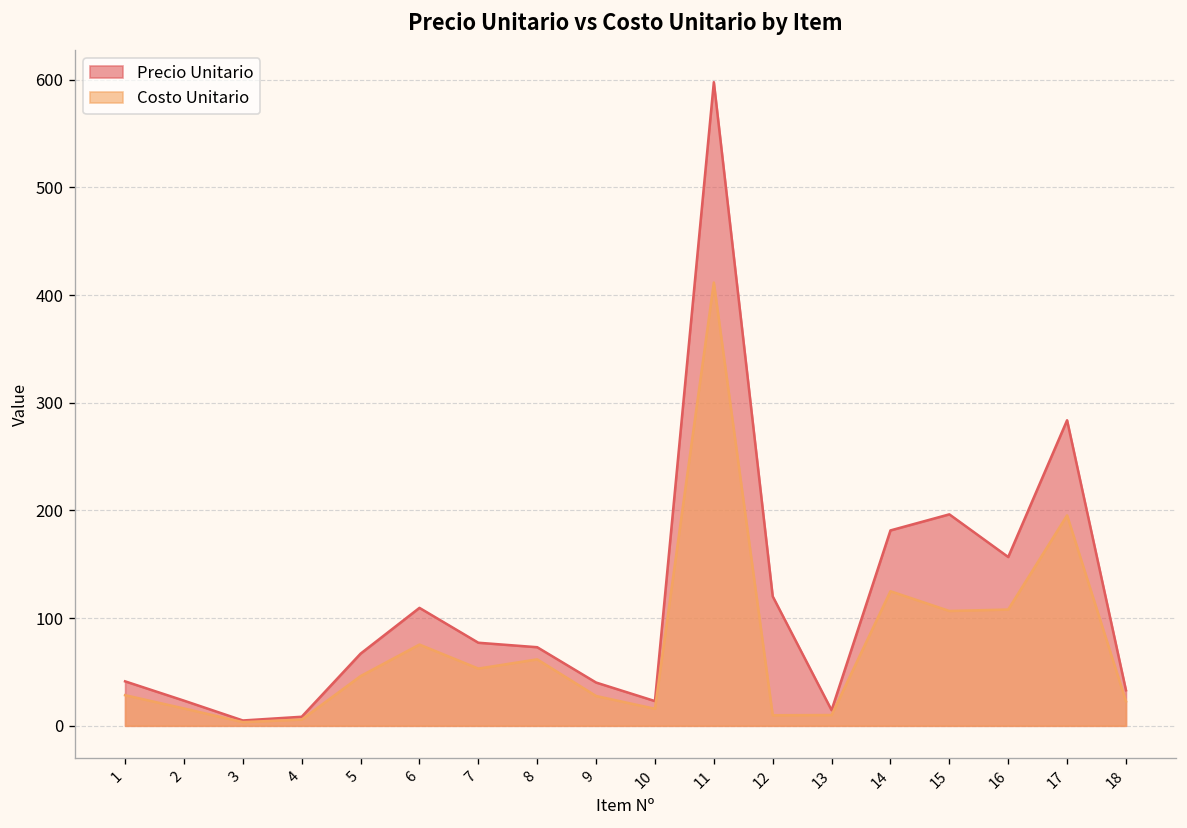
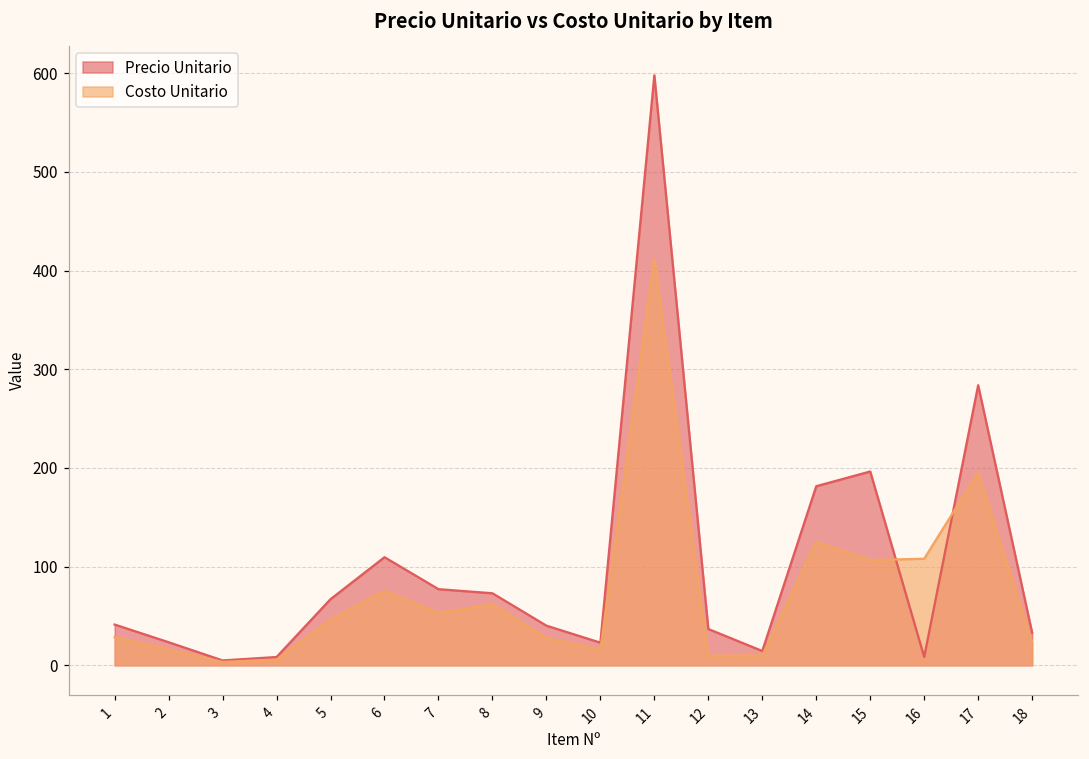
Precio Unitario, 12: 120 -> 40
Precio Unitario, 16: 160 -> 10
